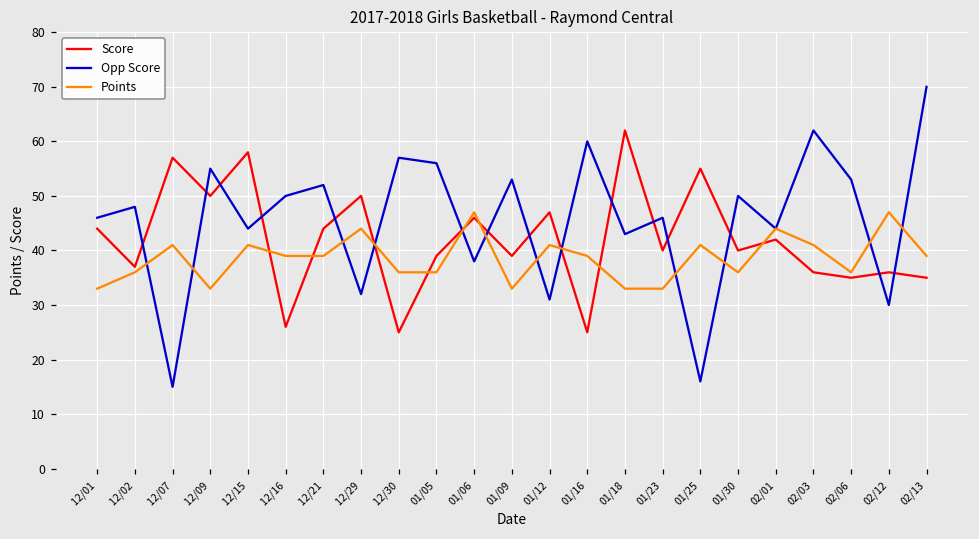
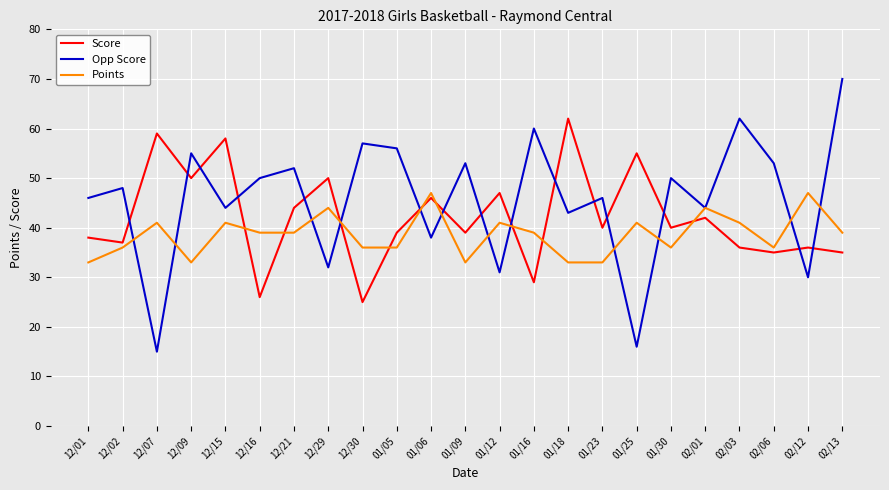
Score, 12/01: 44 -> 38
Score, 12/07: 57 -> 59
Score, 01/16: 25 -> 29
